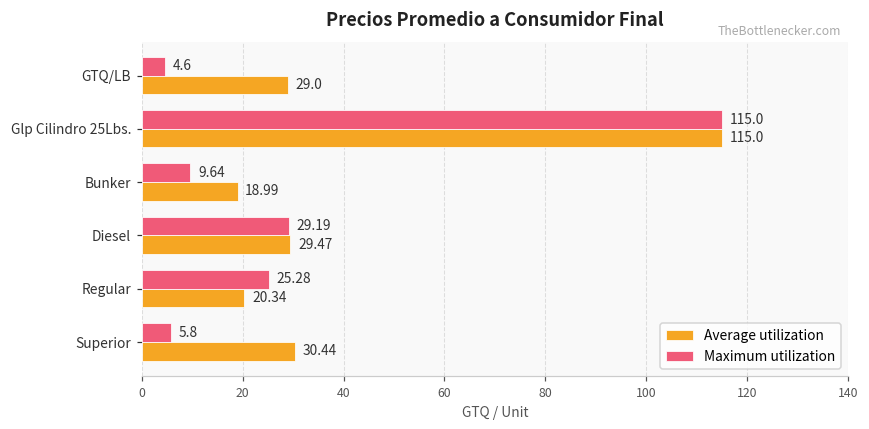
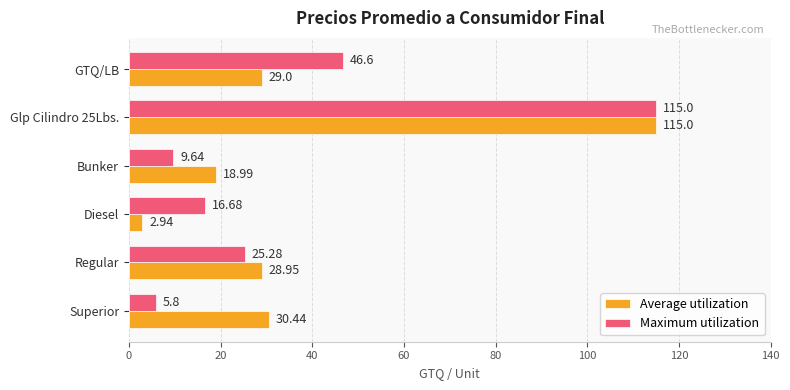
Maximum utilization, GTQ/LB: 4.6 -> 46.6
Maximum utilization, Diesel: 29.19 -> 16.68
Average utilization, Diesel: 29.47 -> 2.94
Average utilization, Regular: 20.34 -> 28.95
